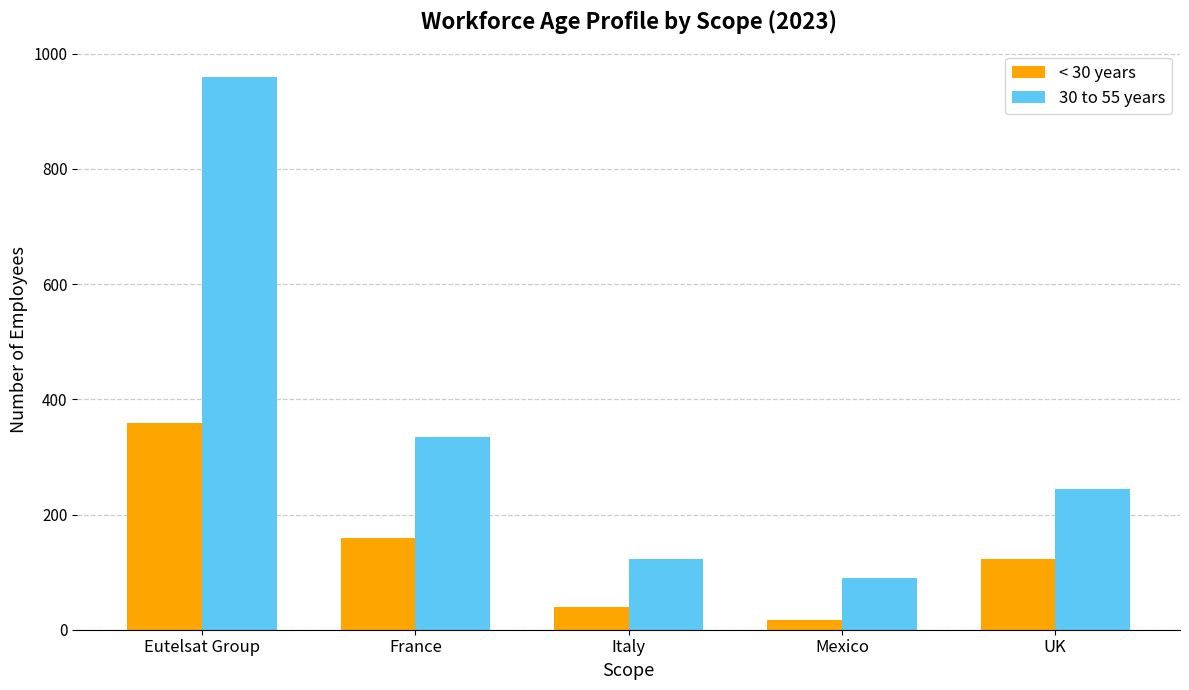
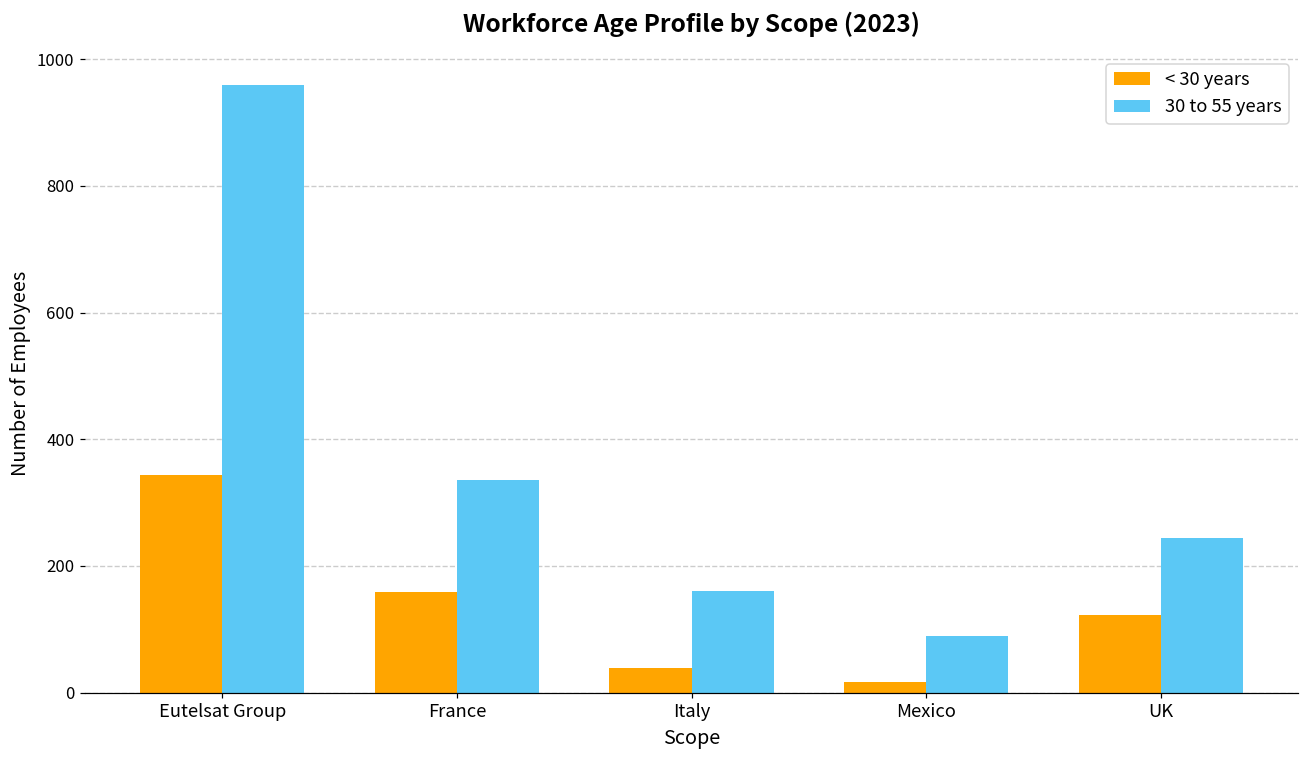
< 30 years, Eutelsat Group: 360 -> 340
30 to 55 years, Italy: 120 -> 160
